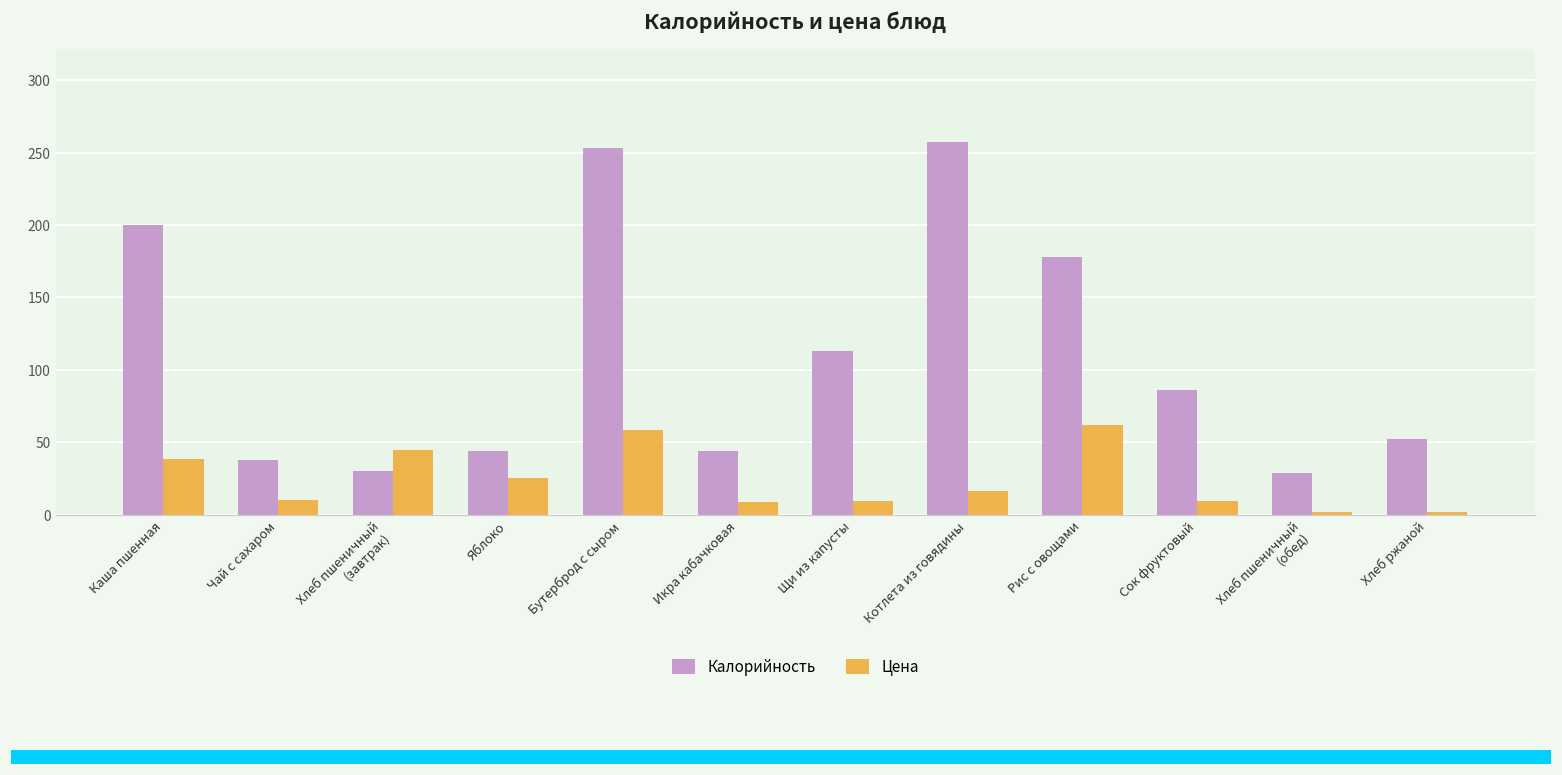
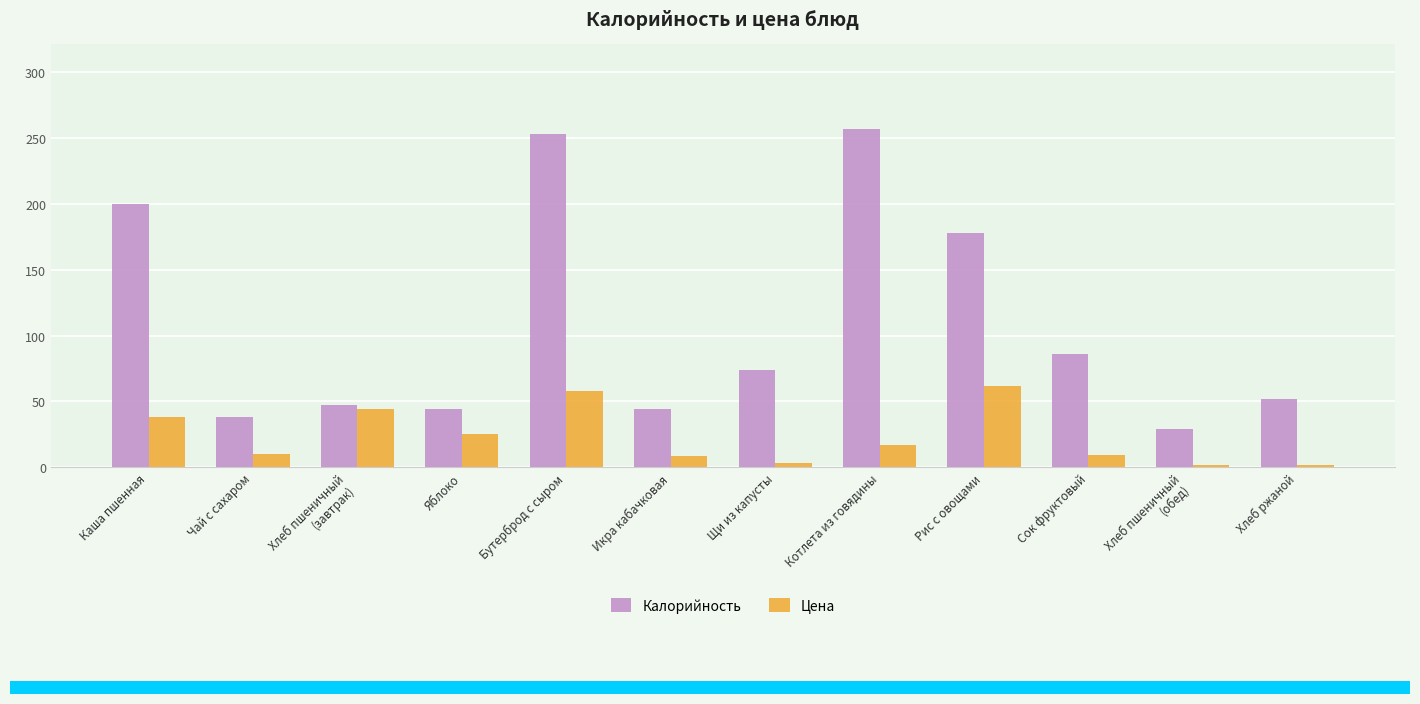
Калорийность, Хлеб пшеничный (завтрак): 30 -> 47
Калорийность, Щи из капусты: 113 -> 74
Цена, Щи из капусты: 9 -> 3
